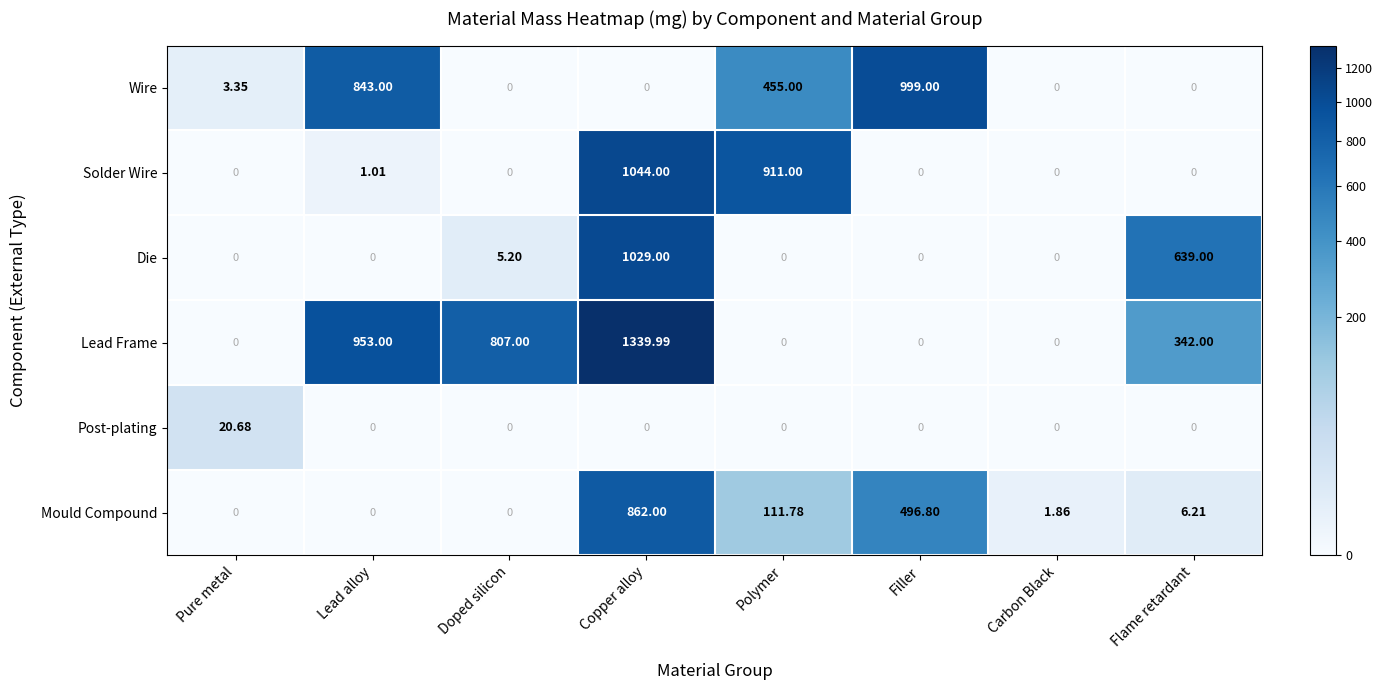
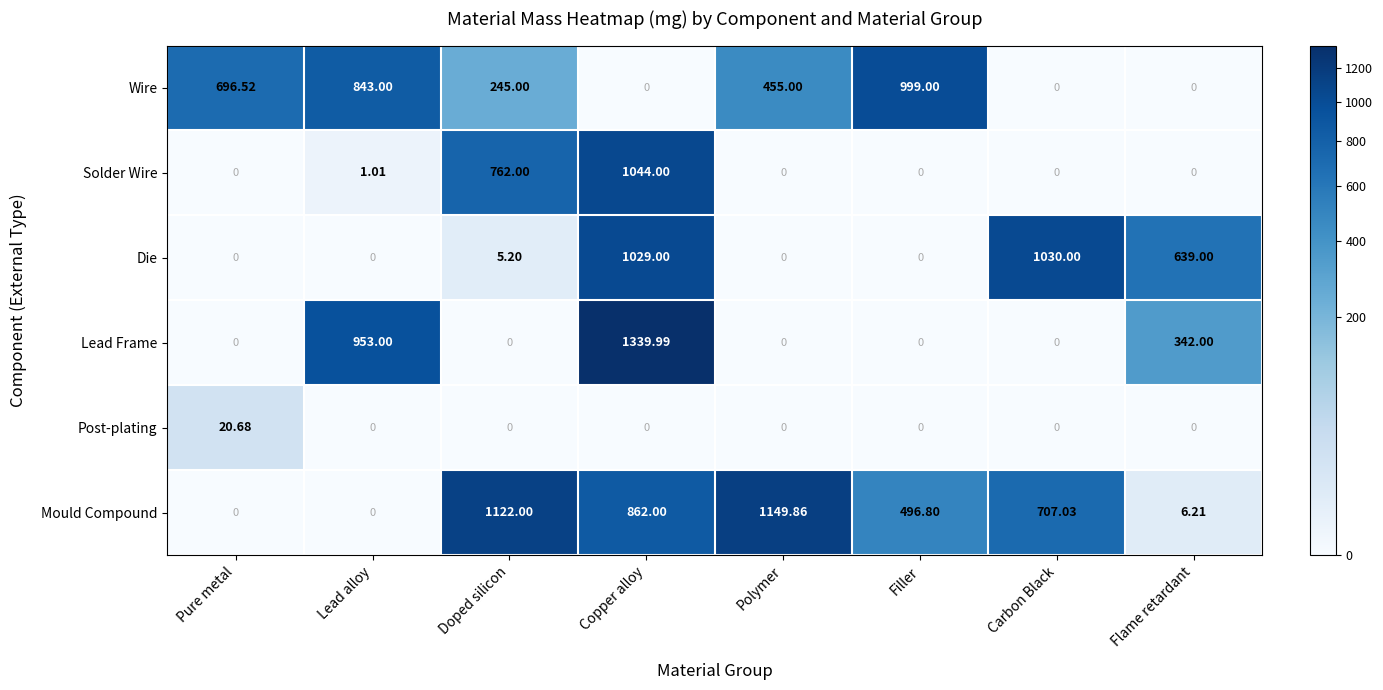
Wire, Pure metal: 3.35 -> 696.52
Wire, Doped silicon: 0 -> 245.00
Solder Wire, Doped silicon: 0 -> 762.00
Solder Wire, Polymer: 911.00 -> 0
Die, Carbon Black: 0 -> 1030.00
Lead Frame, Doped silicon: 807.00 -> 0
Mould Compound, Doped silicon: 0 -> 1122.00
Mould Compound, Polymer: 111.78 -> 1149.86
Mould Compound, Carbon Black: 1.86 -> 707.03
